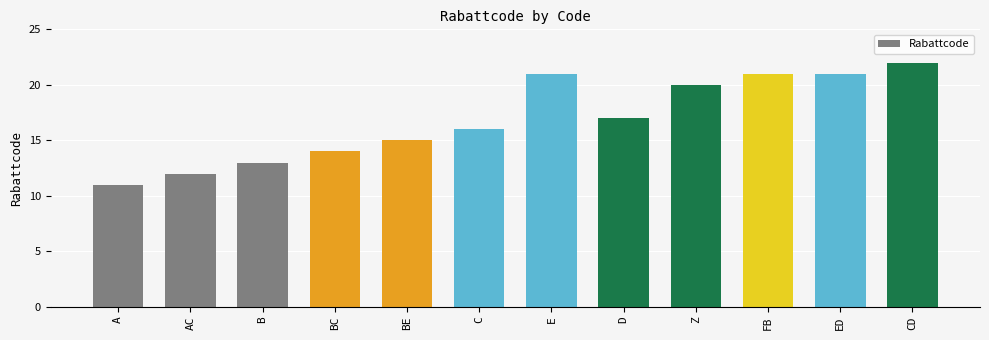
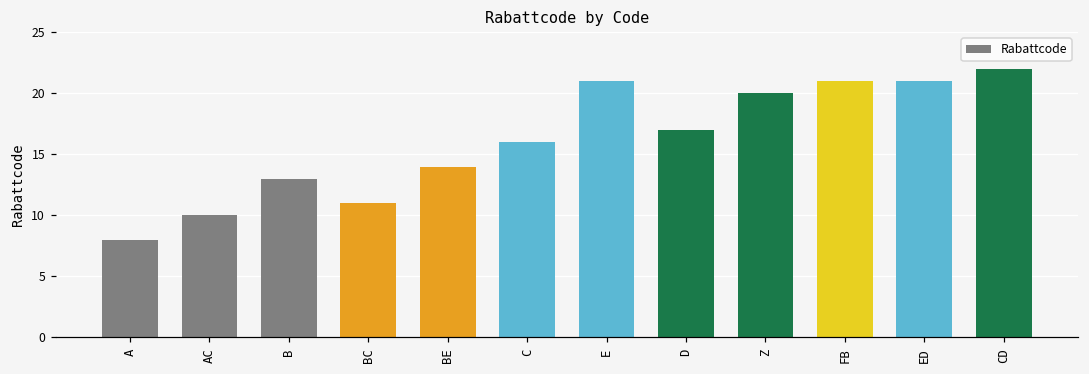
A: 11 -> 8
AC: 12 -> 10
BC: 14 -> 11
BE: 15 -> 14
